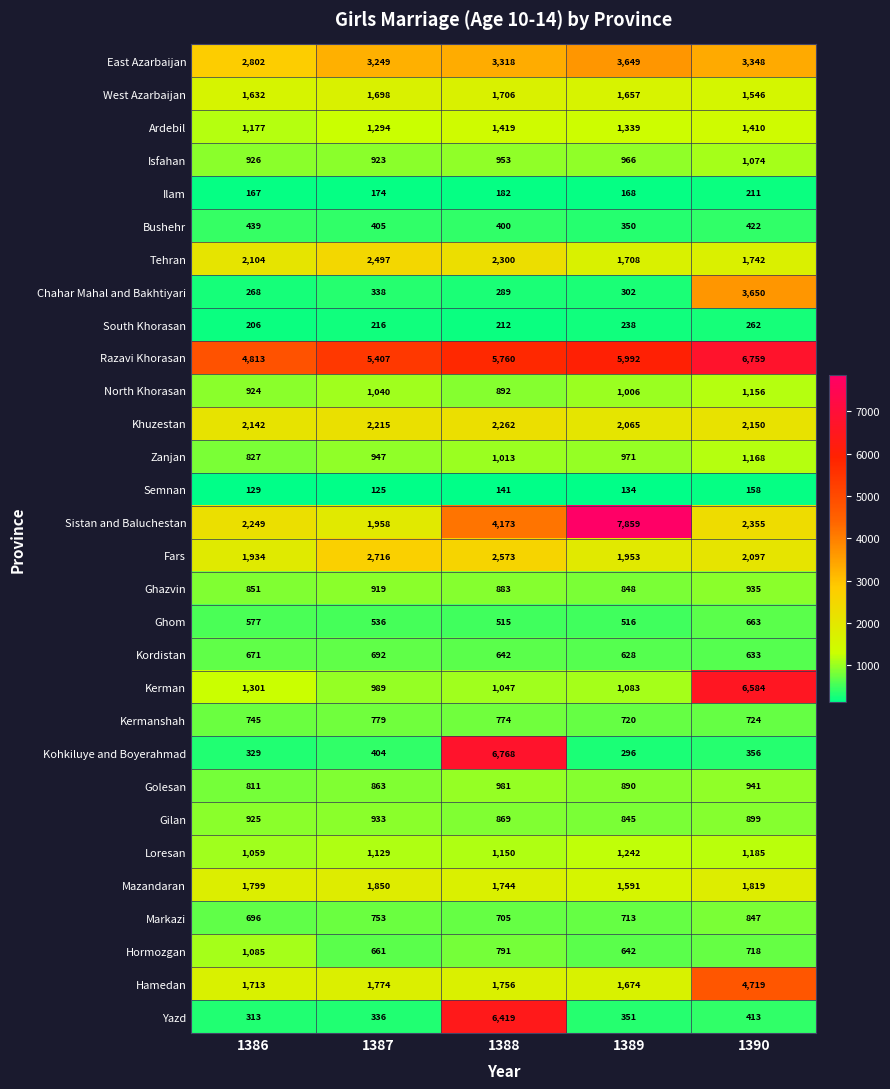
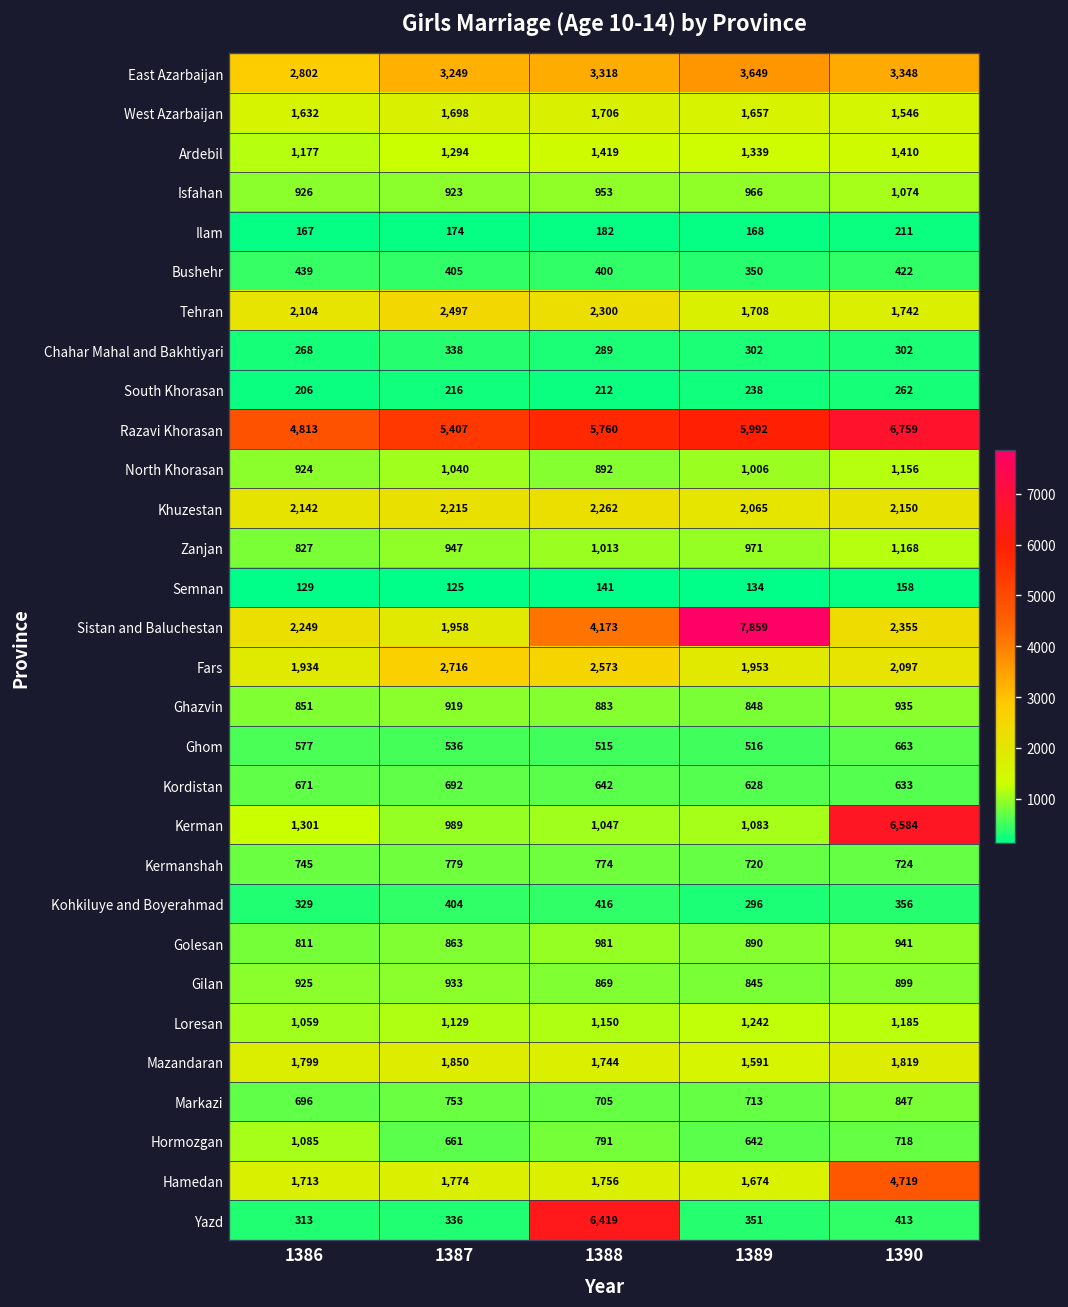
Chahar Mahal and Bakhtiyari, 1390: 3,650 -> 302
Kohkiluye and Boyerahmad, 1388: 6,768 -> 416
